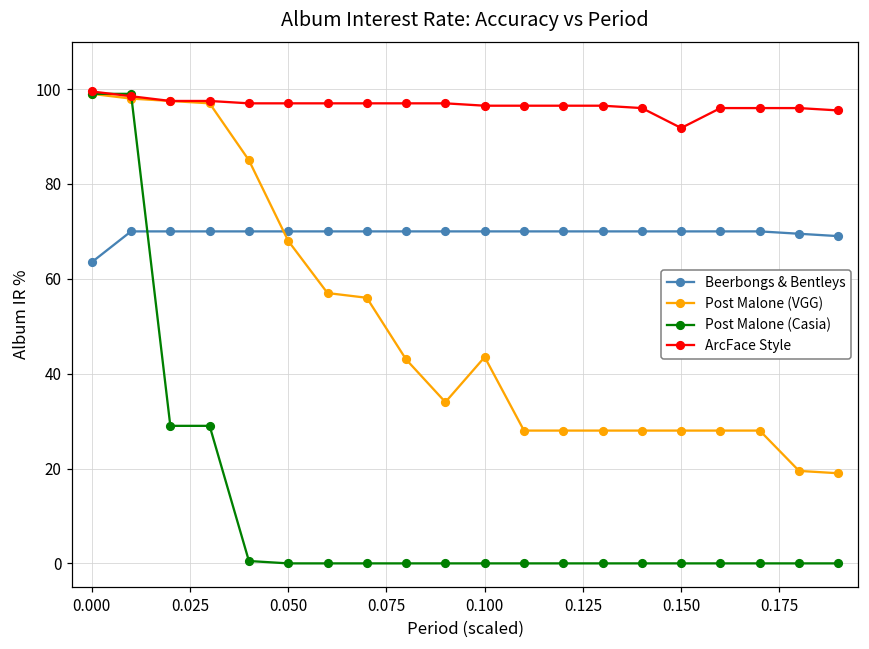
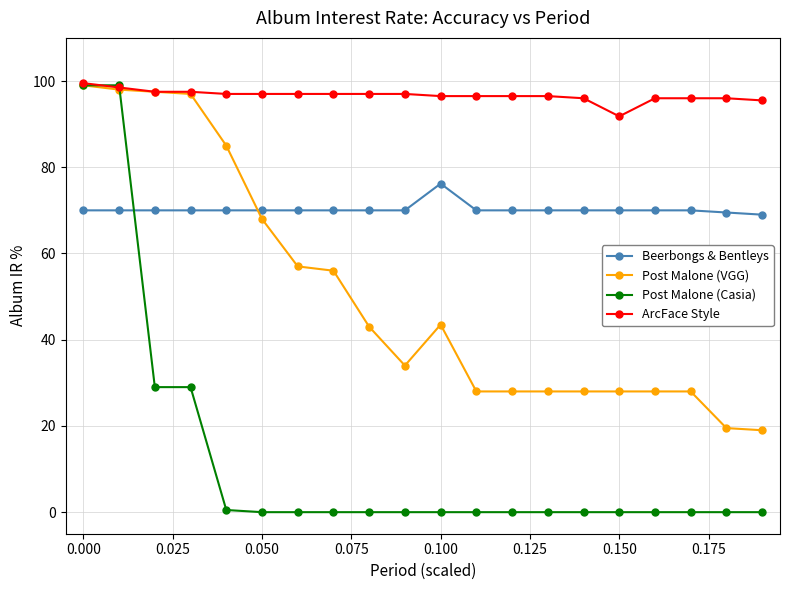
Beerbongs & Bentleys, 0.000: 64 -> 70
Beerbongs & Bentleys, 0.100: 70 -> 76
